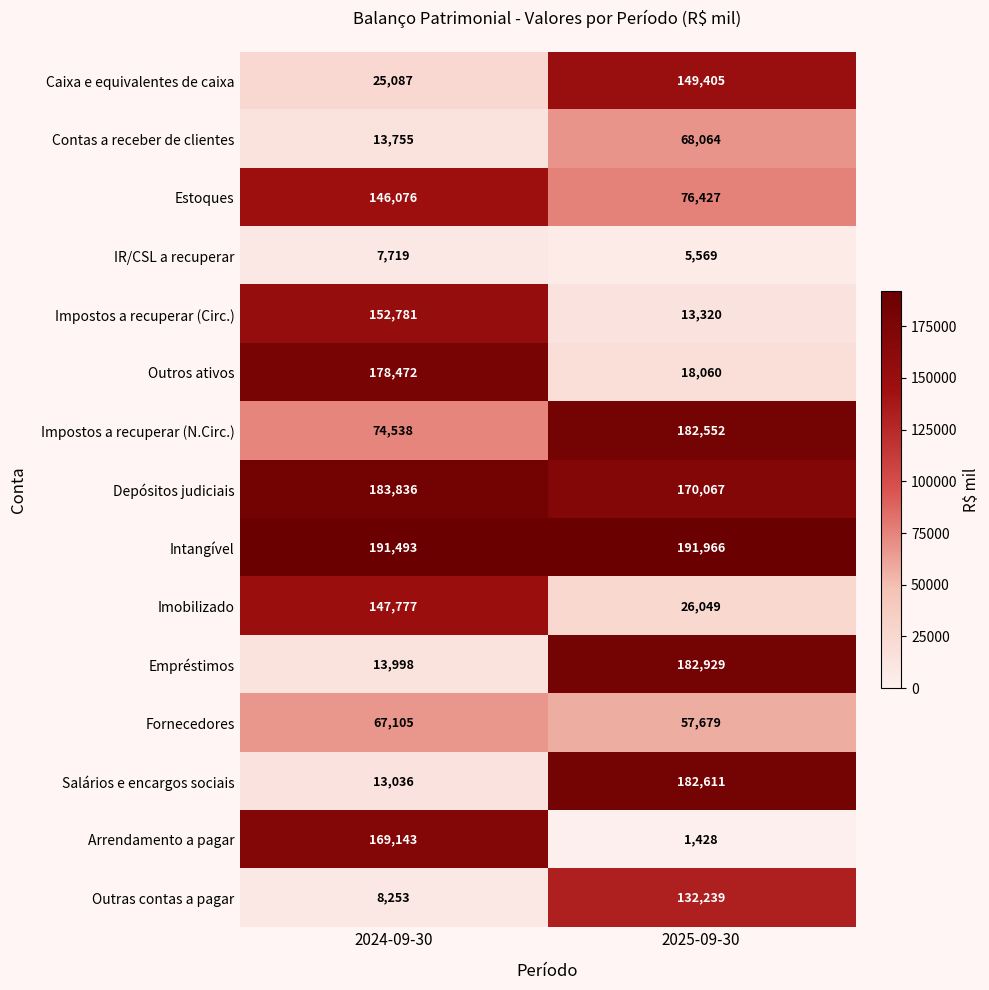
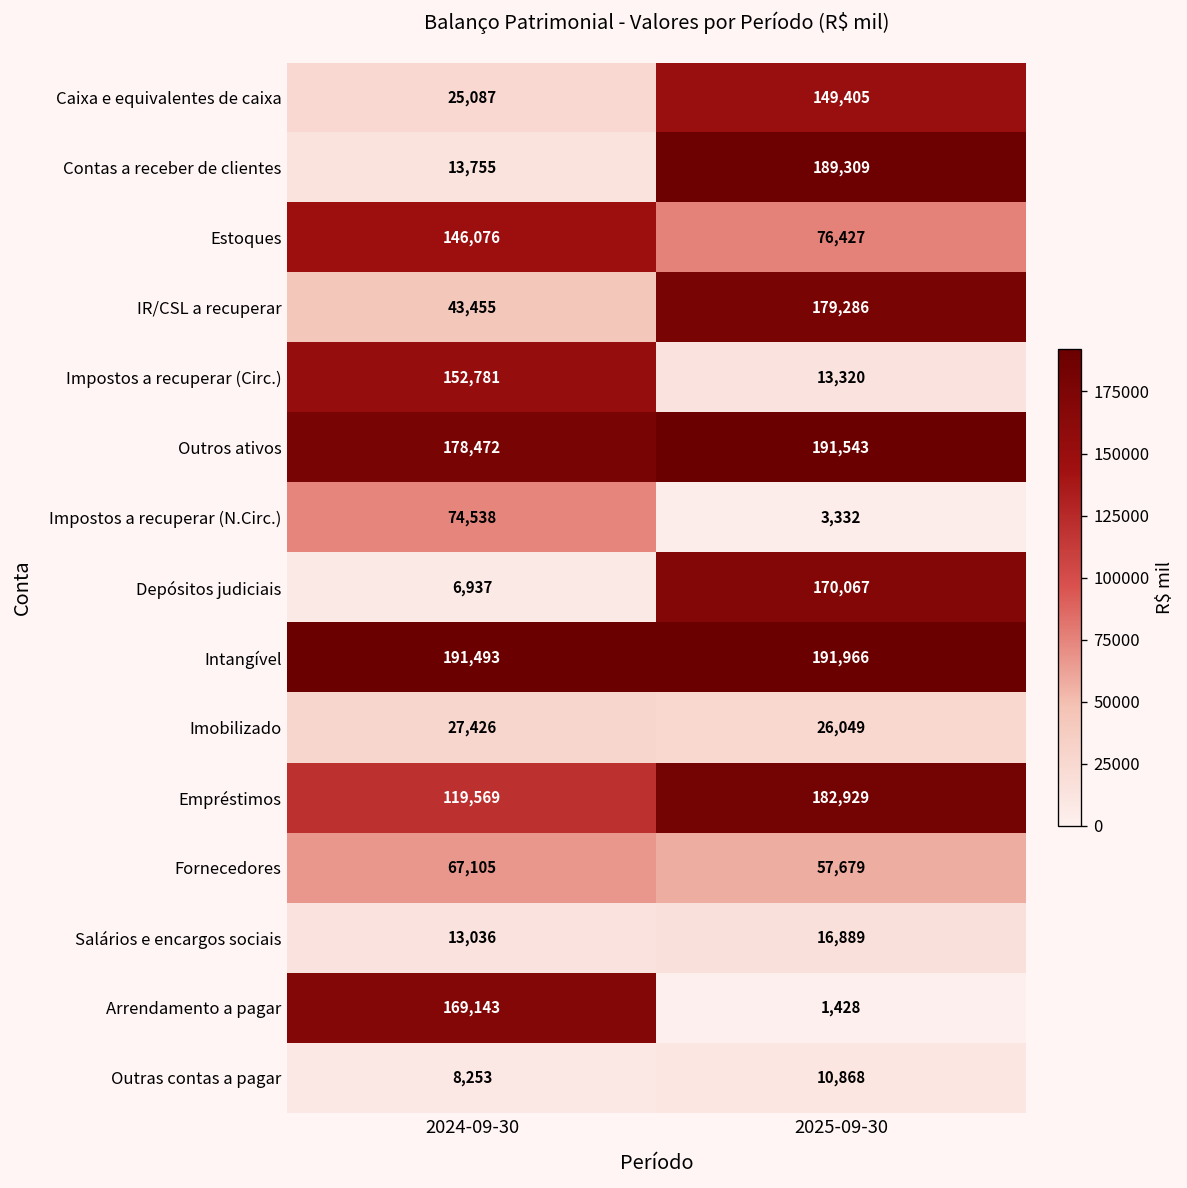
Contas a receber de clientes, 2025-09-30: 68,064 -> 189,309
IR/CSL a recuperar, 2024-09-30: 7,719 -> 43,455
IR/CSL a recuperar, 2025-09-30: 5,569 -> 179,286
Outros ativos, 2025-09-30: 18,060 -> 191,543
Impostos a recuperar (N.Circ.), 2025-09-30: 182,552 -> 3,332
Depósitos judiciais, 2024-09-30: 183,836 -> 6,937
Imobilizado, 2024-09-30: 147,777 -> 27,426
Empréstimos, 2024-09-30: 13,998 -> 119,569
Salários e encargos sociais, 2025-09-30: 182,611 -> 16,889
Outras contas a pagar, 2025-09-30: 132,239 -> 10,868
